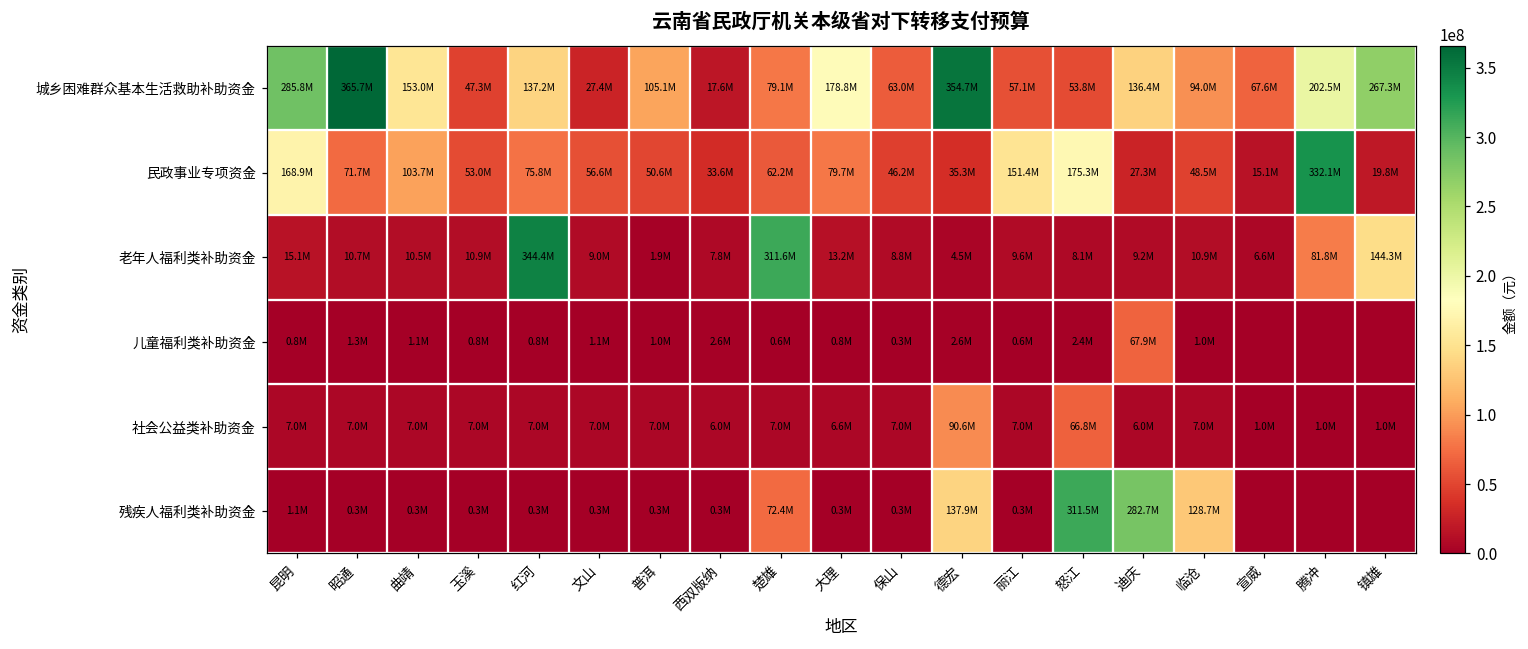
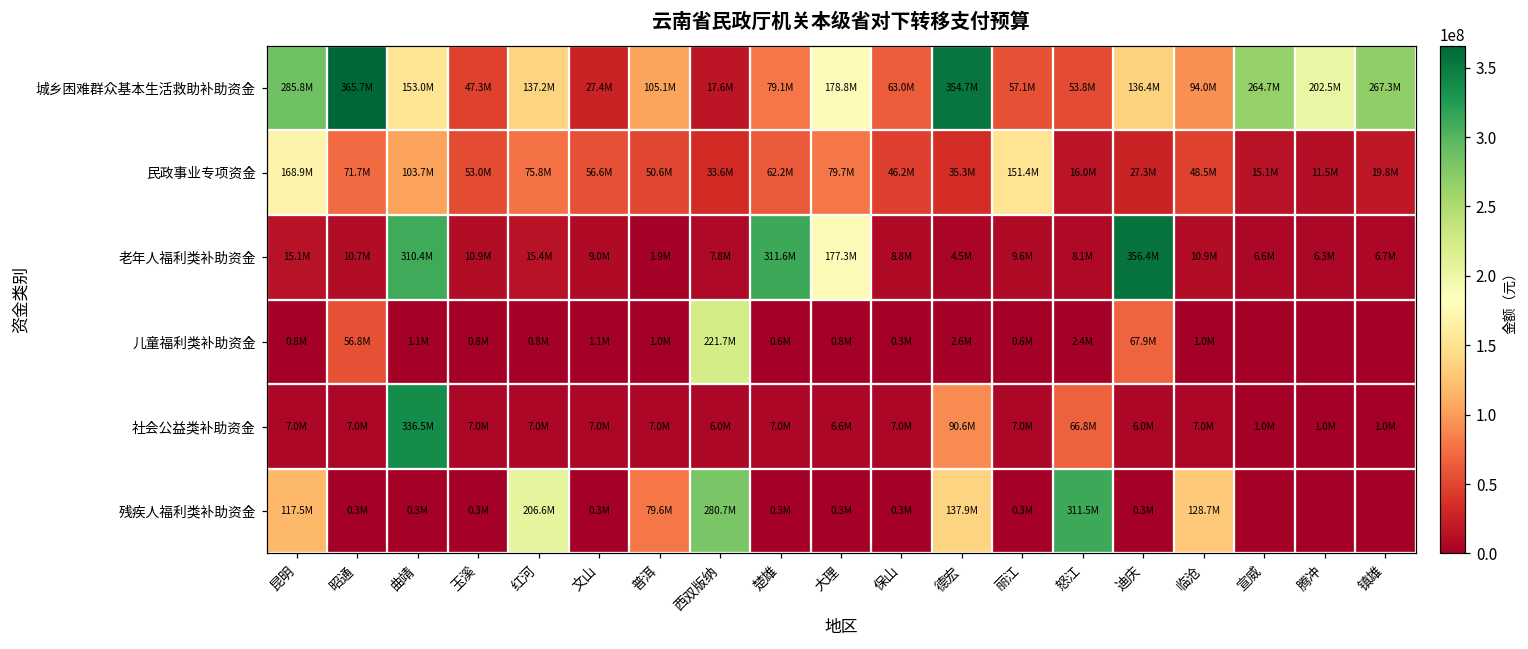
城乡困难群众基本生活救助补助资金, 宣威: 67.6M -> 264.7M
民政事业专项资金, 怒江: 175.3M -> 16.0M
民政事业专项资金, 腾冲: 332.1M -> 11.5M
老年人福利类补助资金, 曲靖: 10.5M -> 310.4M
老年人福利类补助资金, 红河: 344.4M -> 15.4M
老年人福利类补助资金, 大理: 13.2M -> 177.3M
老年人福利类补助资金, 迪庆: 9.2M -> 356.4M
老年人福利类补助资金, 腾冲: 81.8M -> 6.3M
老年人福利类补助资金, 镇雄: 144.3M -> 6.7M
儿童福利类补助资金, 昭通: 1.3M -> 56.8M
儿童福利类补助资金, 西双版纳: 2.6M -> 221.7M
社会公益类补助资金, 曲靖: 7.0M -> 336.5M
残疾人福利类补助资金, 昆明: 1.1M -> 117.5M
残疾人福利类补助资金, 红河: 0.3M -> 206.6M
残疾人福利类补助资金, 普洱: 0.3M -> 79.6M
残疾人福利类补助资金, 西双版纳: 0.3M -> 280.7M
残疾人福利类补助资金, 楚雄: 72.4M -> 0.3M
残疾人福利类补助资金, 迪庆: 282.7M -> 0.3M
